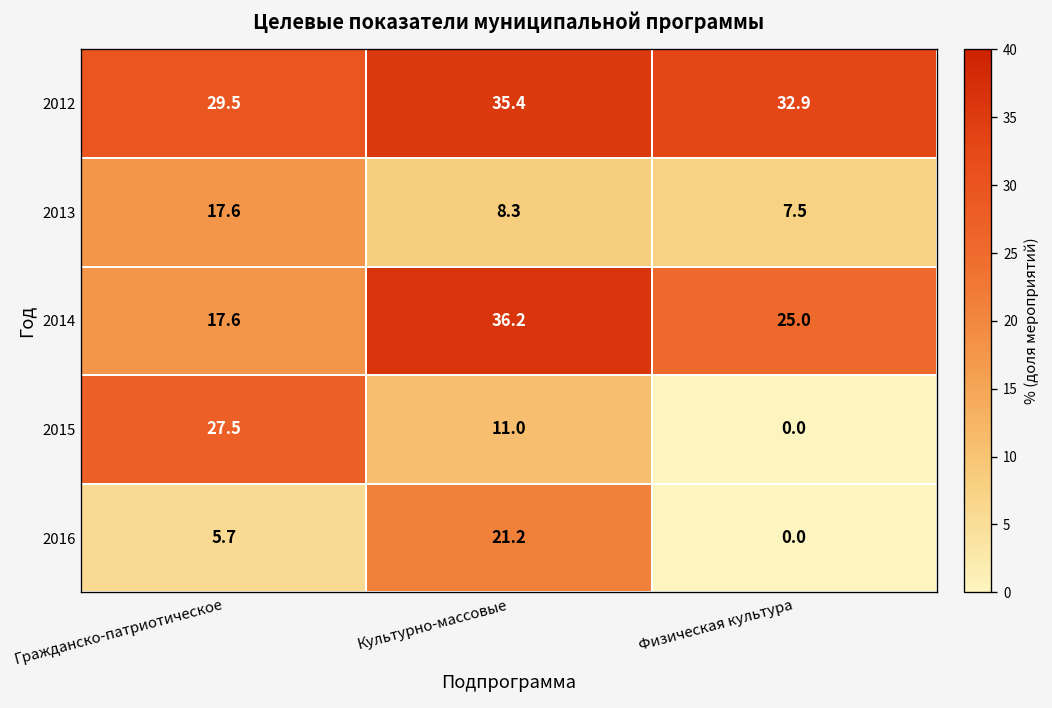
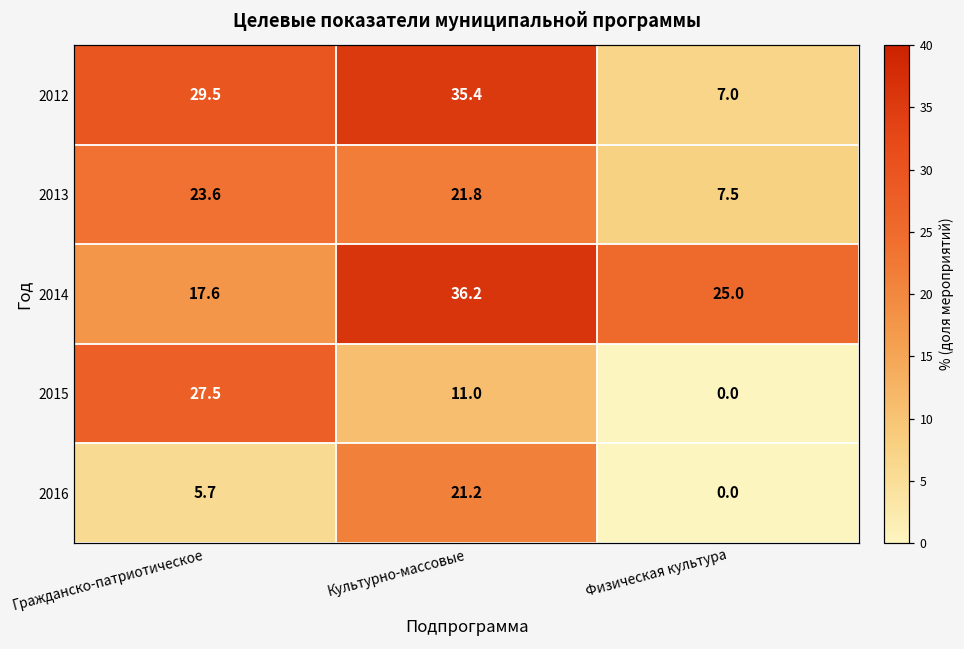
2012, Физическая культура: 32.9 -> 7.0
2013, Гражданско-патриотическое: 17.6 -> 23.6
2013, Культурно-массовые: 8.3 -> 21.8
